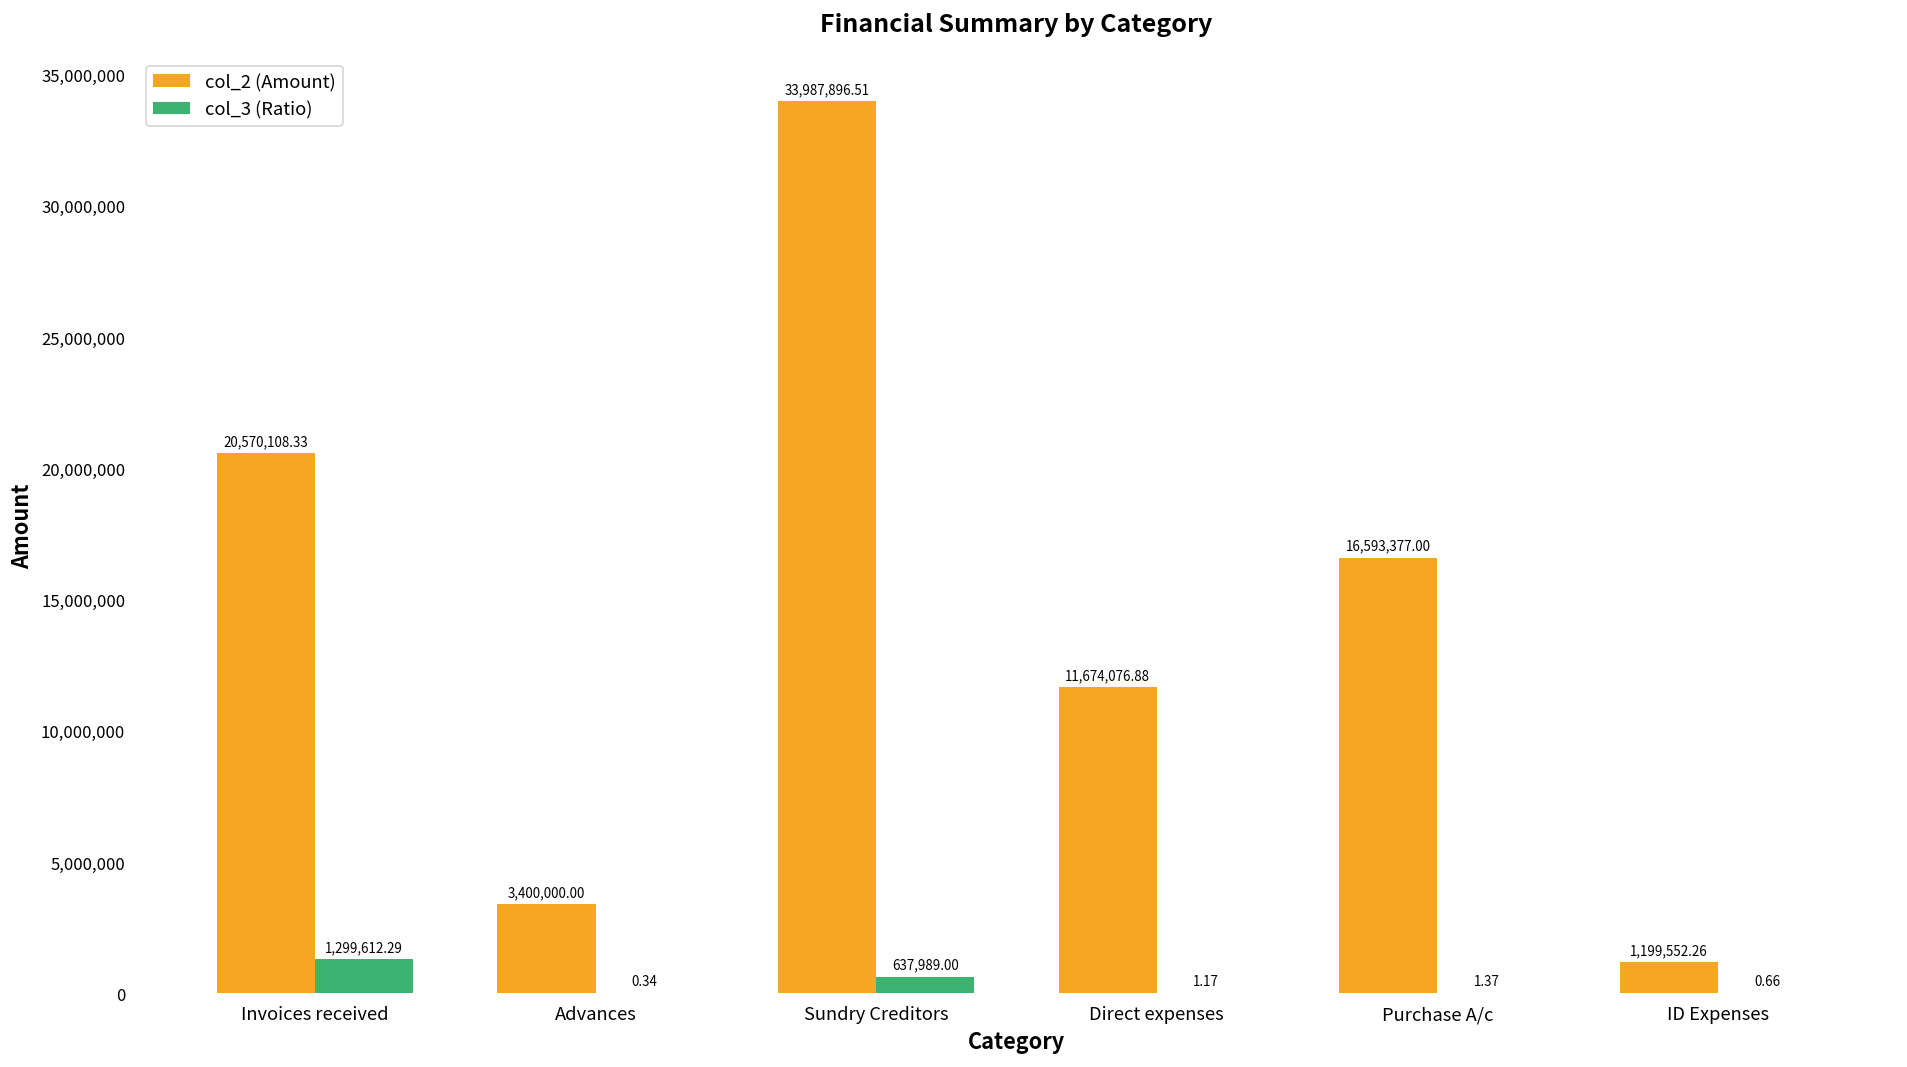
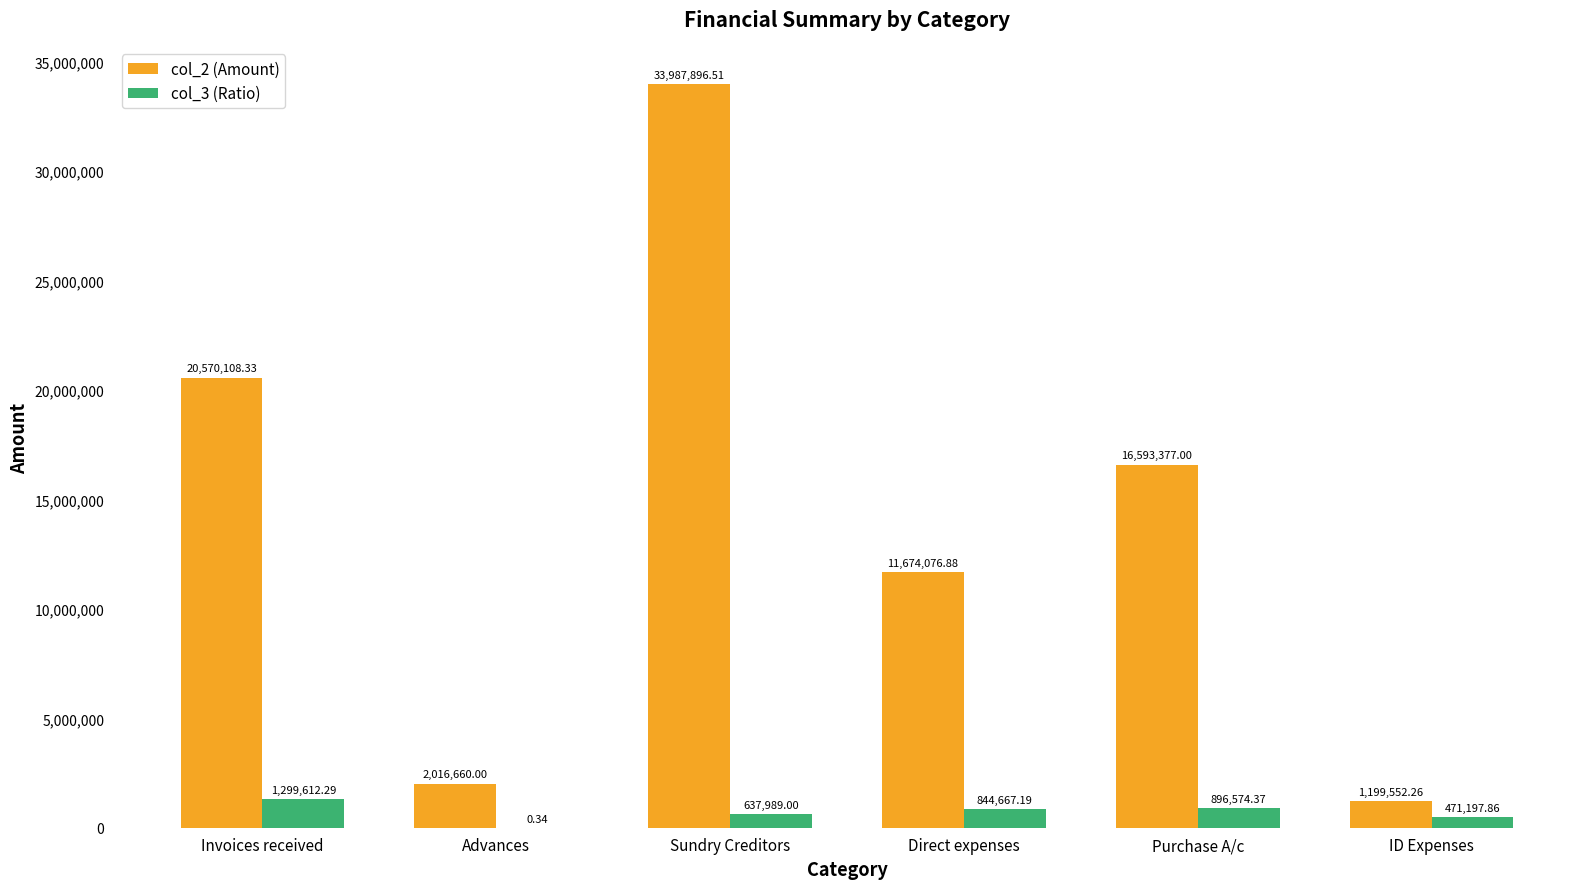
col_2 (Amount), Advances: 3,400,000.00 -> 2,016,660.00
col_3 (Ratio), Direct expenses: 1.17 -> 844,667.19
col_3 (Ratio), Purchase A/c: 1.37 -> 896,574.37
col_3 (Ratio), ID Expenses: 0.66 -> 471,197.86
